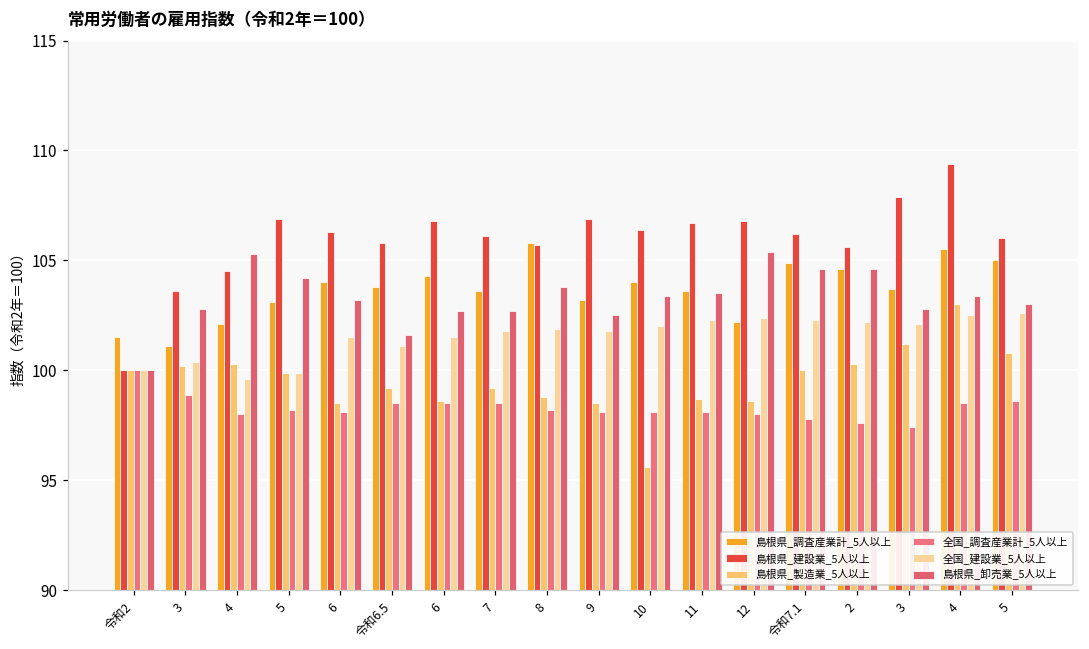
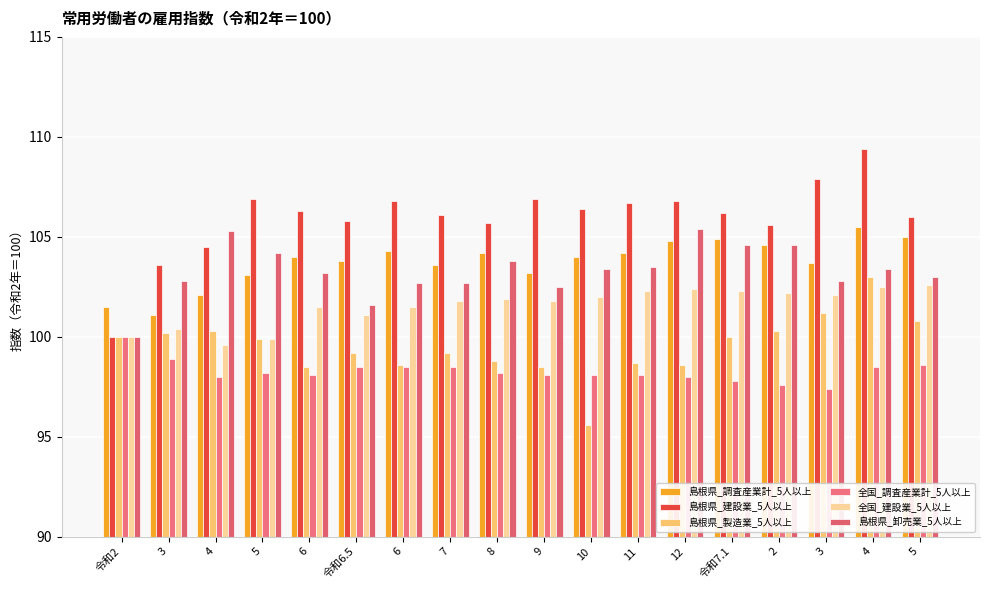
島根県_調査産業計_5人以上, 8: 105.8 -> 104.2
島根県_調査産業計_5人以上, 11: 103.6 -> 104.2
島根県_調査産業計_5人以上, 12: 102.2 -> 104.8
